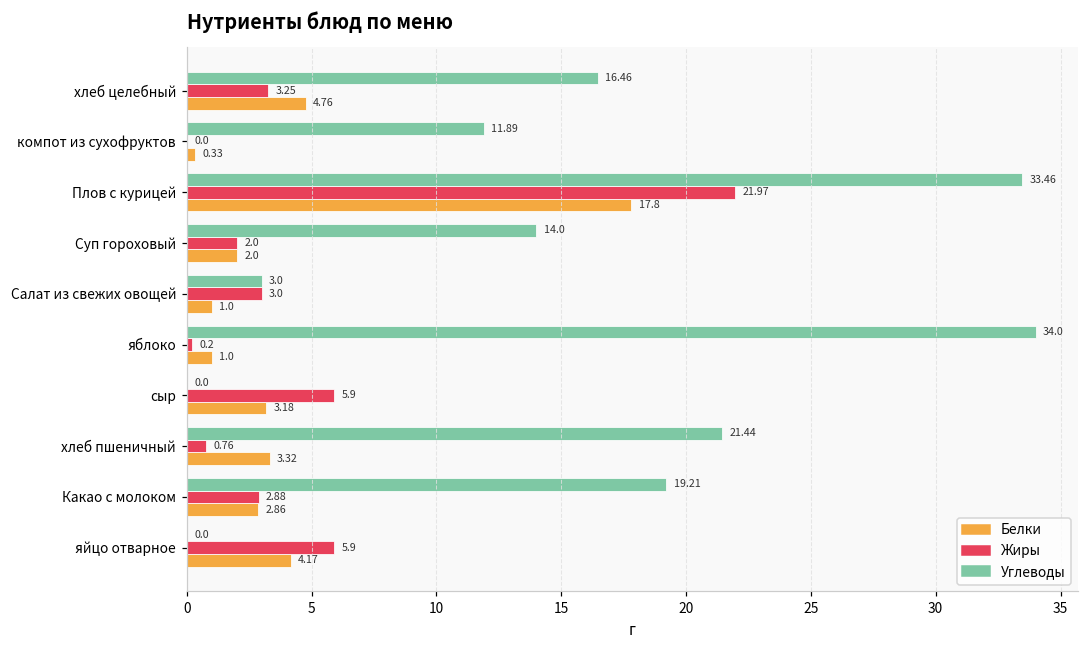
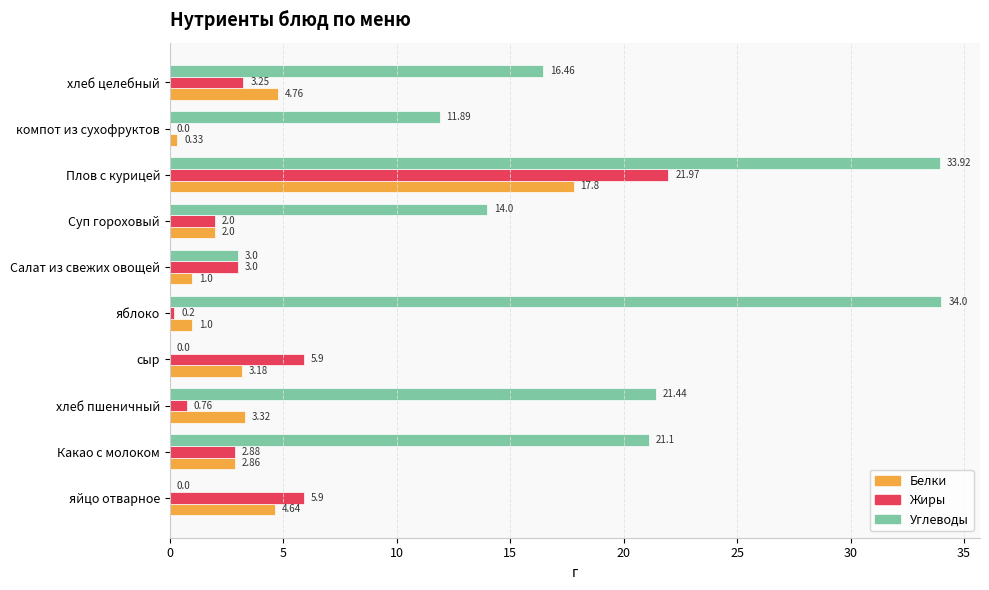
Углеводы, Плов с курицей: 33.46 -> 33.92
Углеводы, Какао с молоком: 19.21 -> 21.1
Белки, яйцо отварное: 4.17 -> 4.64
